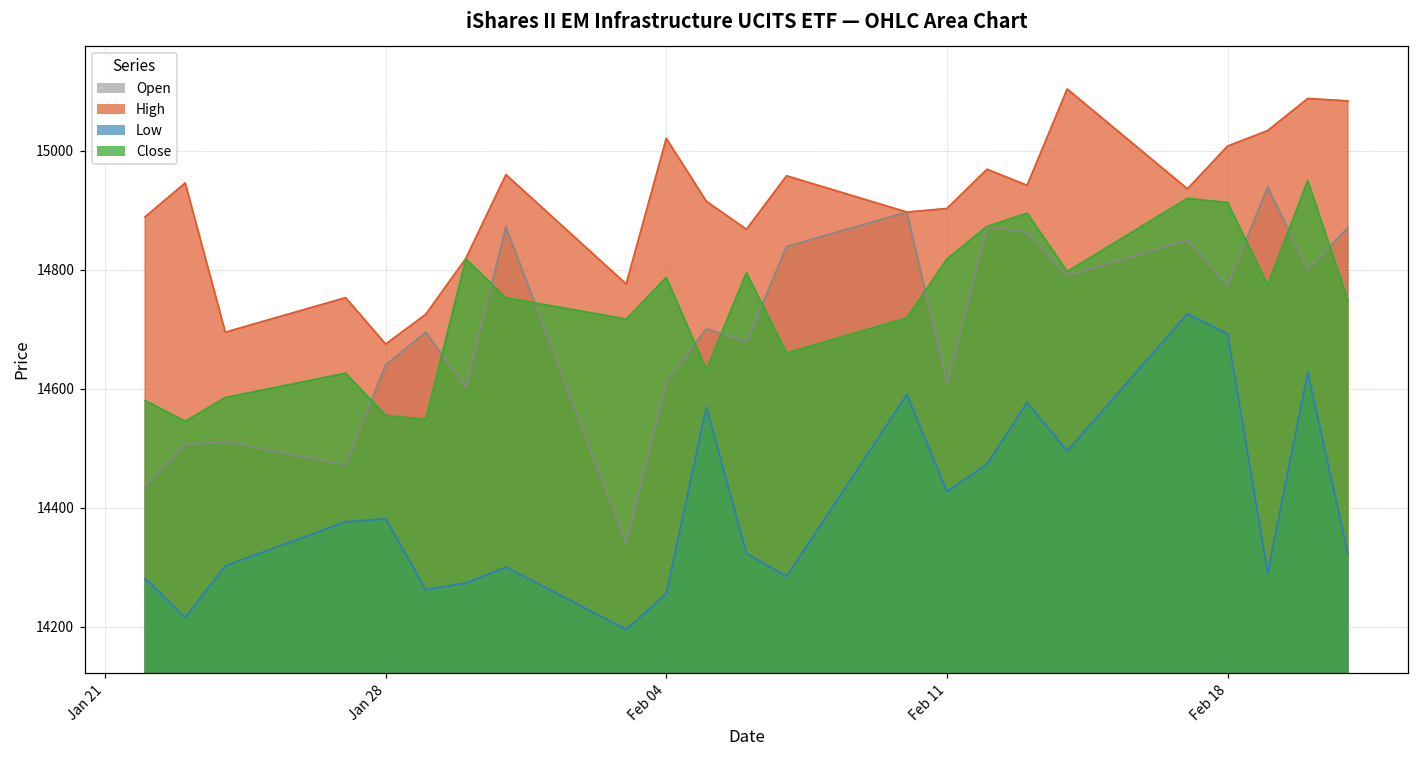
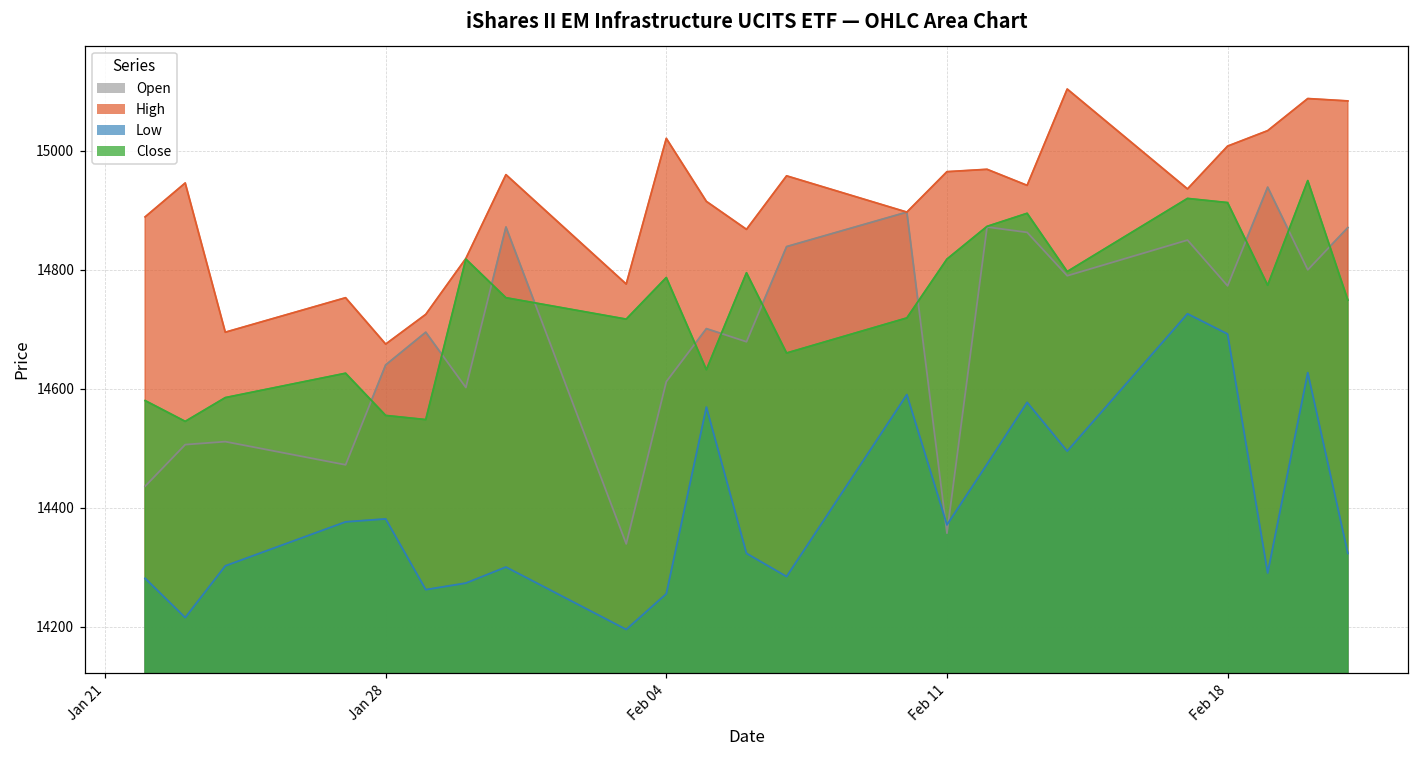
Open, Feb 11: 14610 -> 14360
High, Feb 11: 14900 -> 14970
Low, Feb 11: 14430 -> 14370
